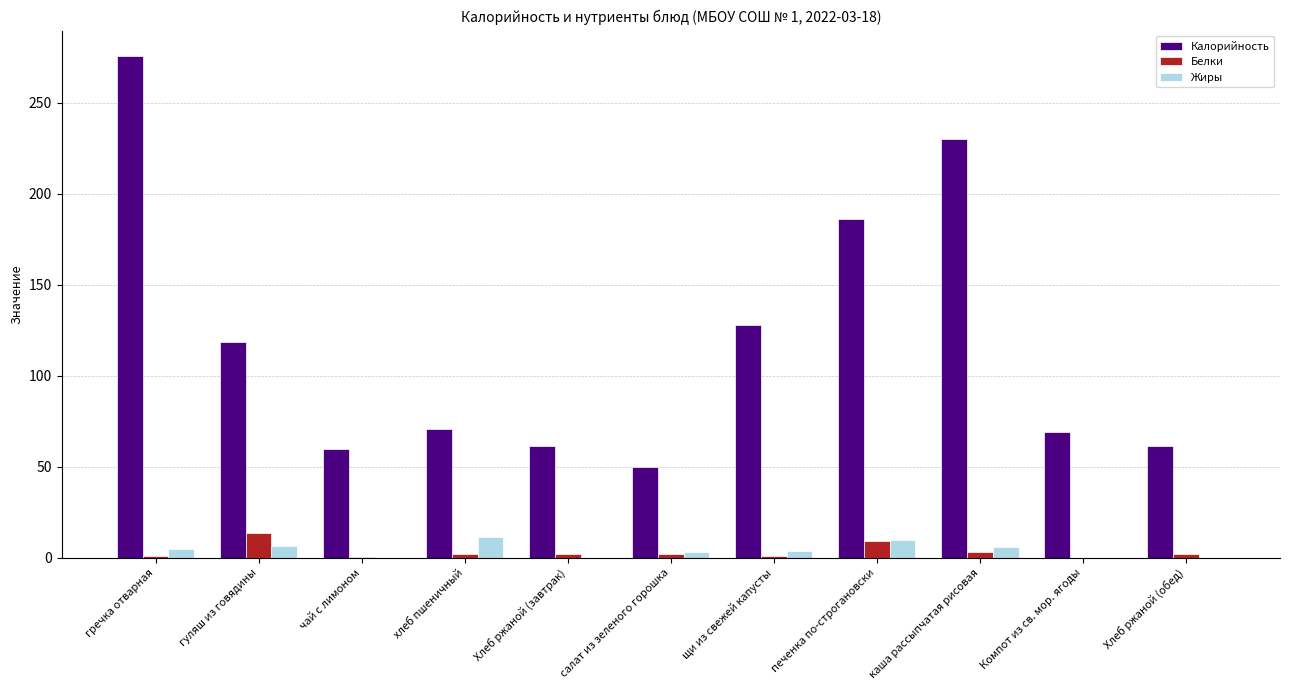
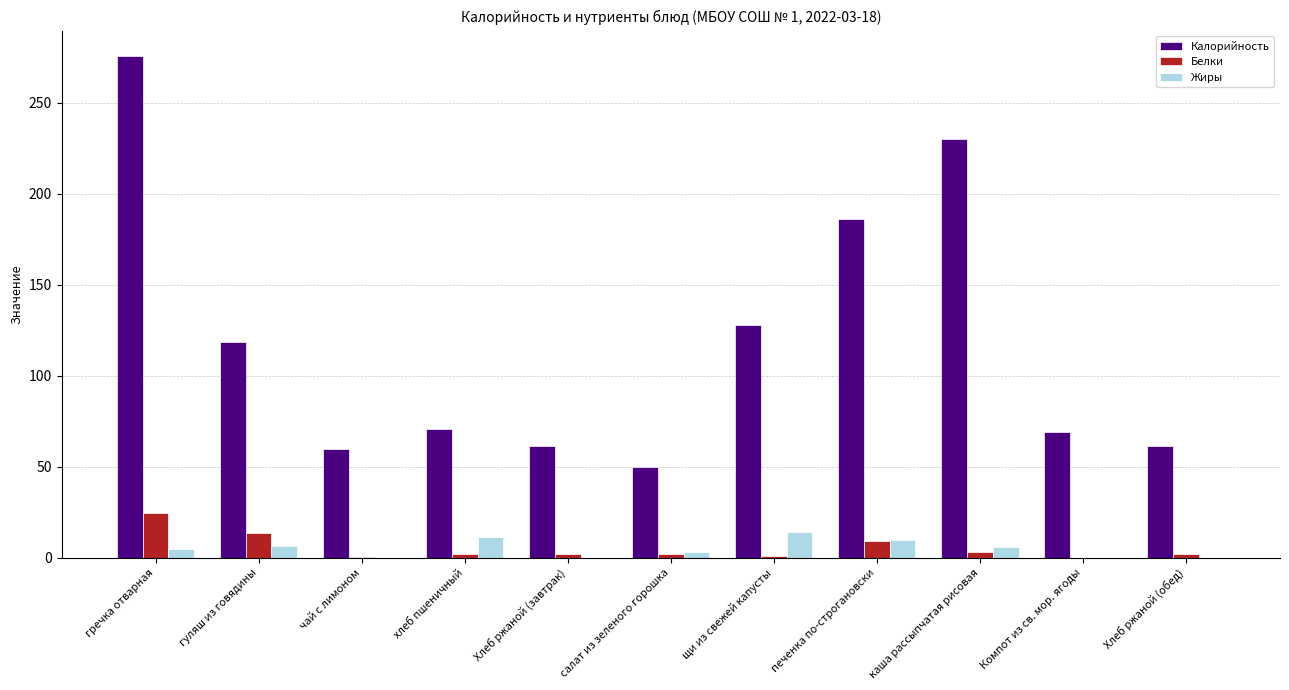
Белки, гречка отварная: 1 -> 25
Жиры, щи из свежей капусты: 4 -> 14
